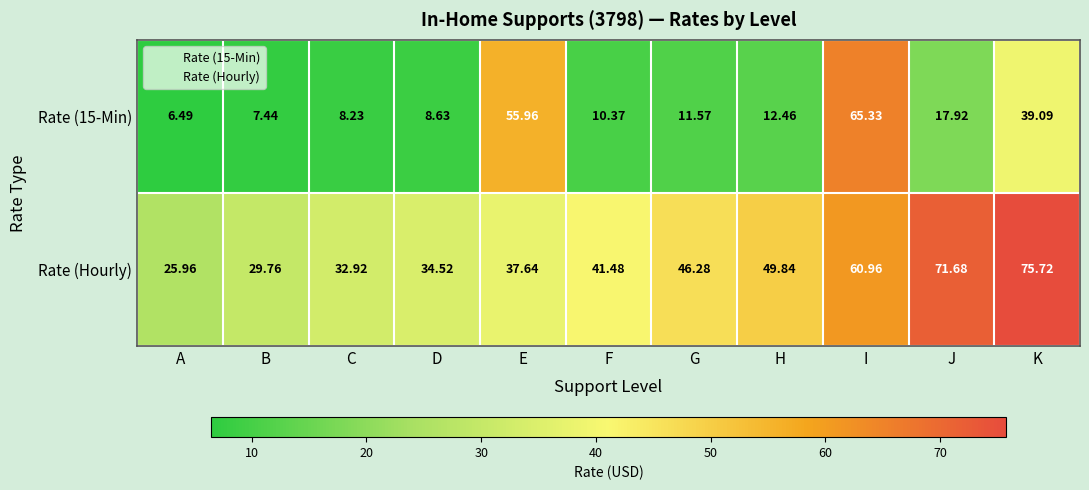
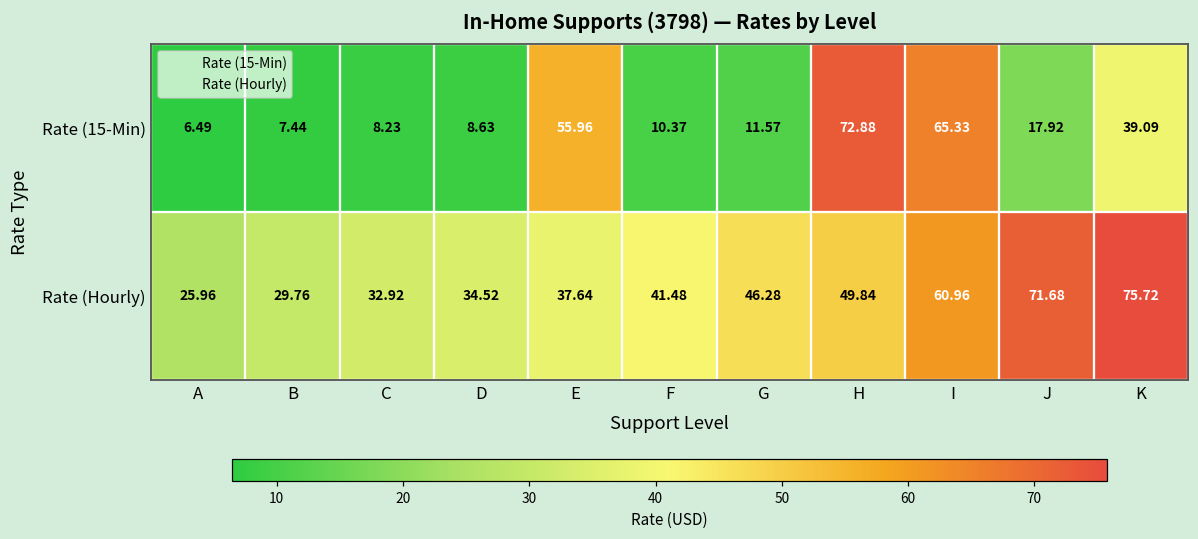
Rate (15-Min), H: 12.46 -> 72.88
